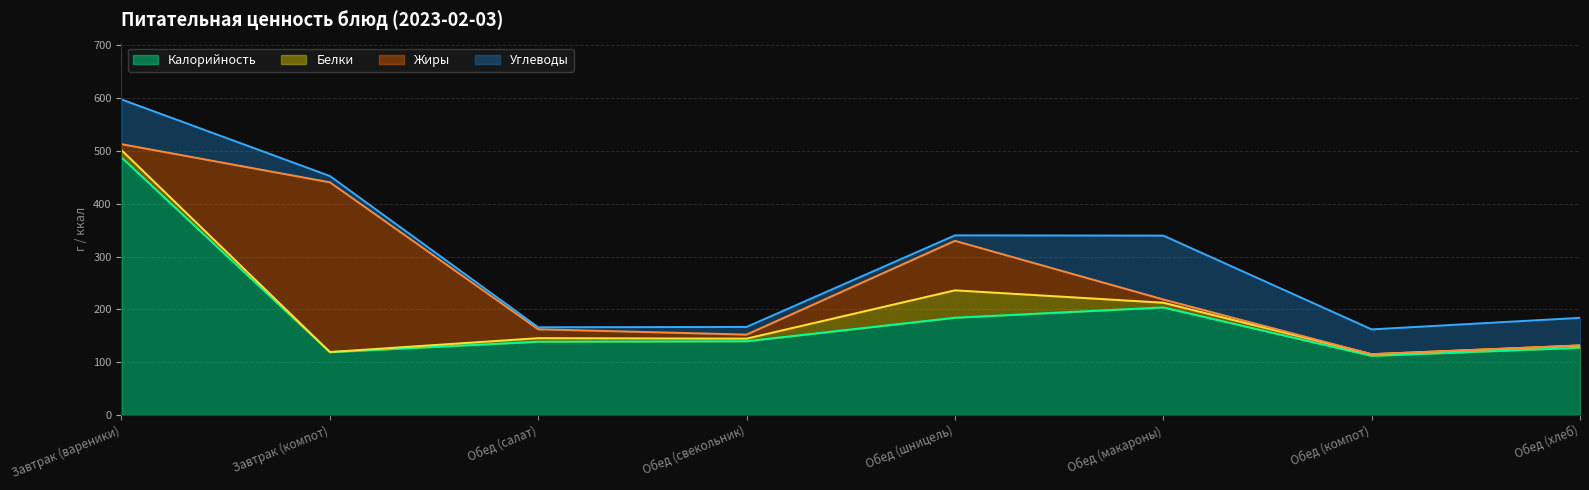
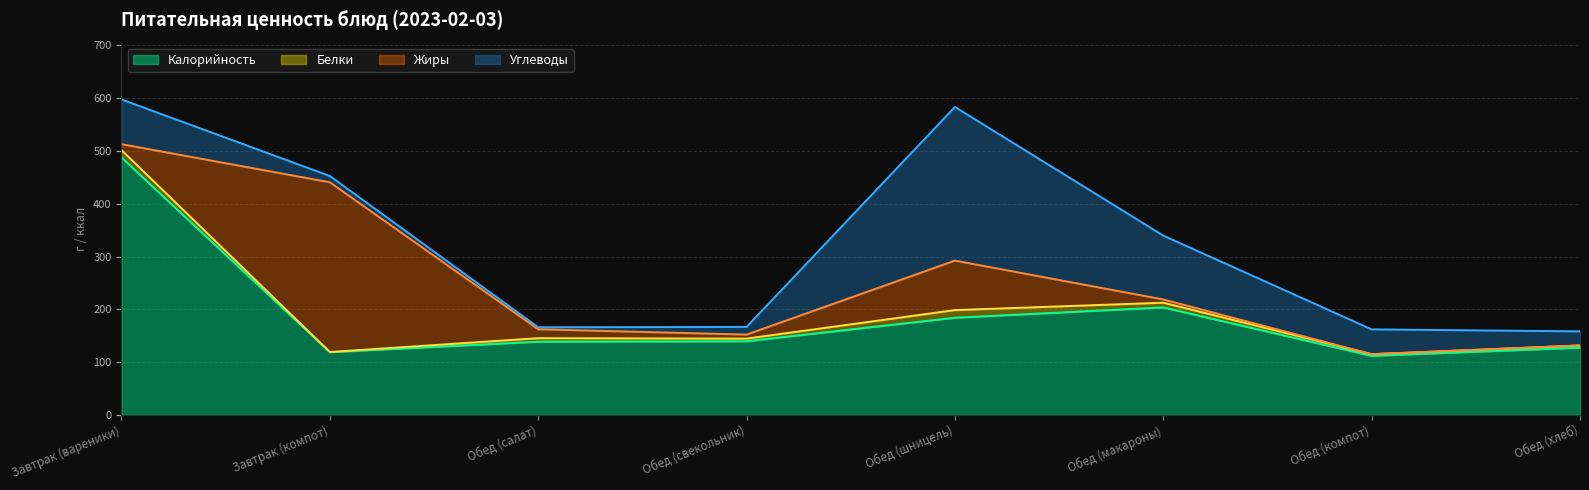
Белки, Обед (шницель): 50 -> 10
Углеводы, Обед (шницель): 10 -> 290
Углеводы, Обед (хлеб): 50 -> 30
